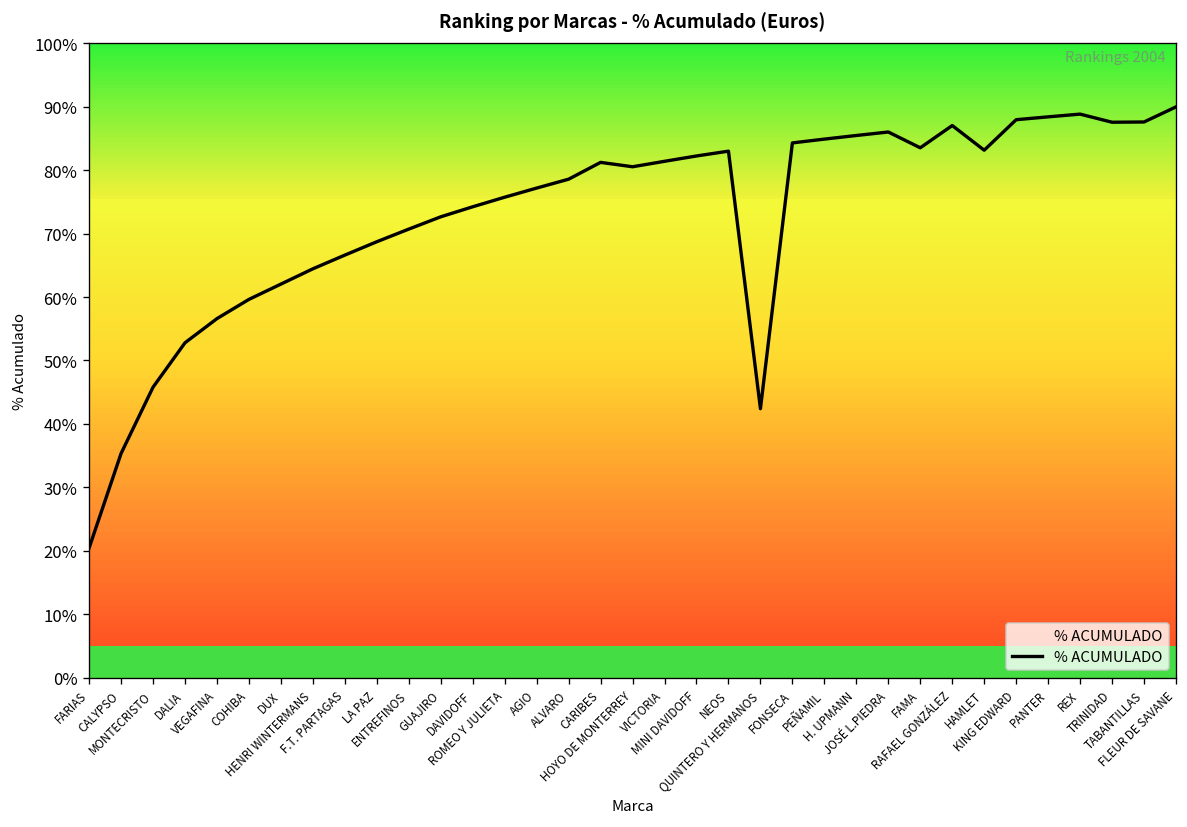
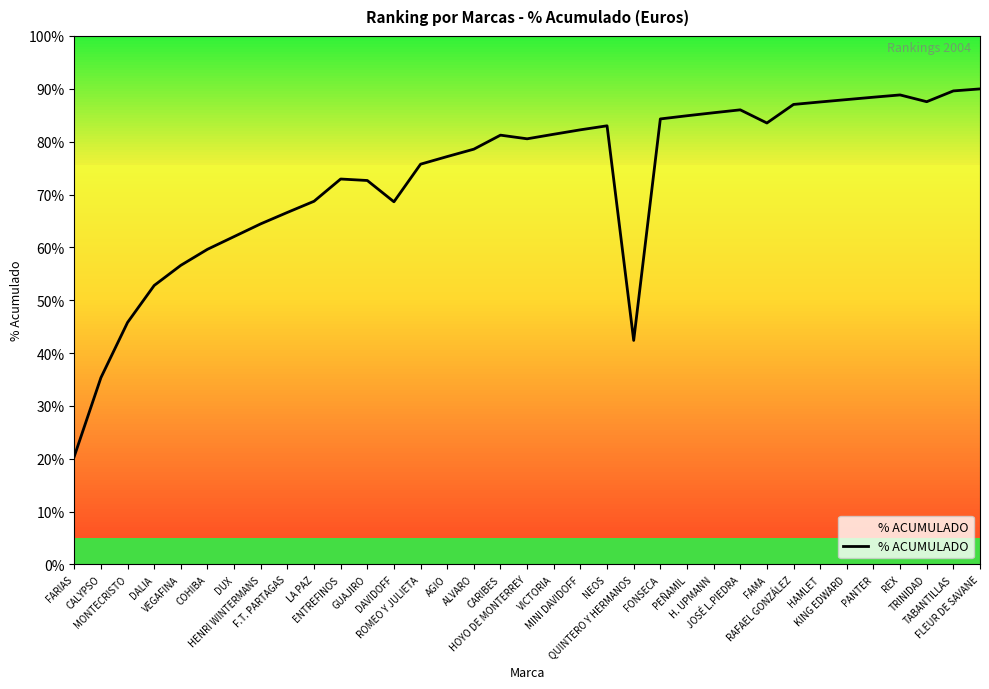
ENTREFINOS: 71% -> 73%
DAVIDOFF: 74% -> 69%
HAMLET: 83% -> 88%
TABANTILLAS: 88% -> 90%
